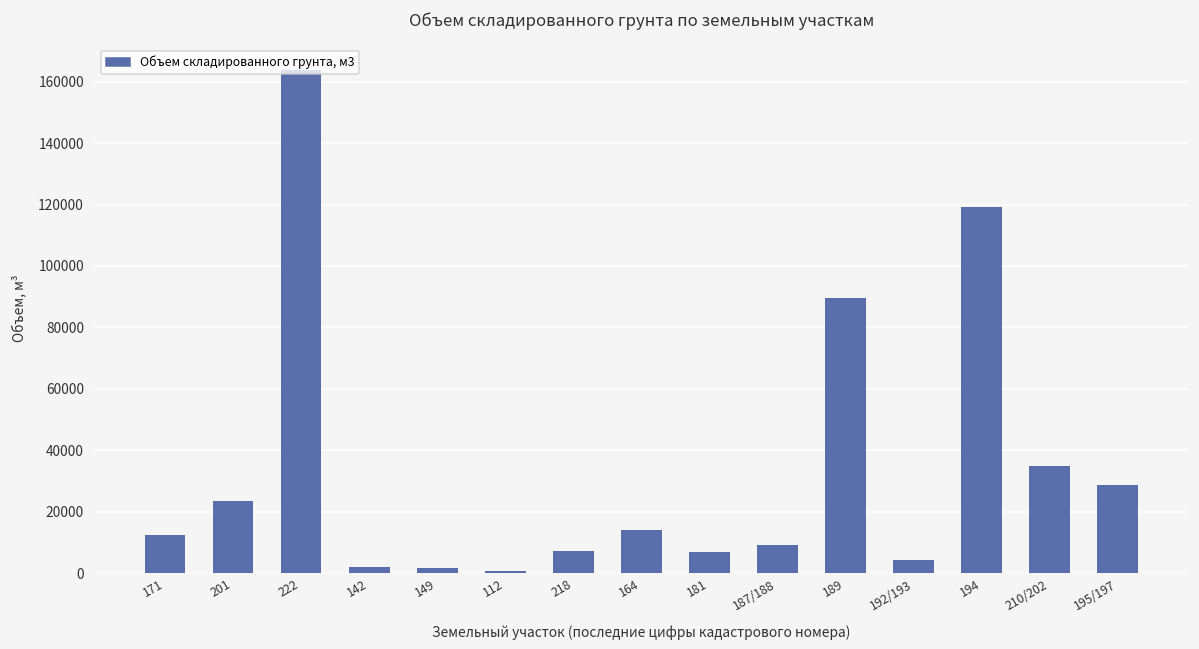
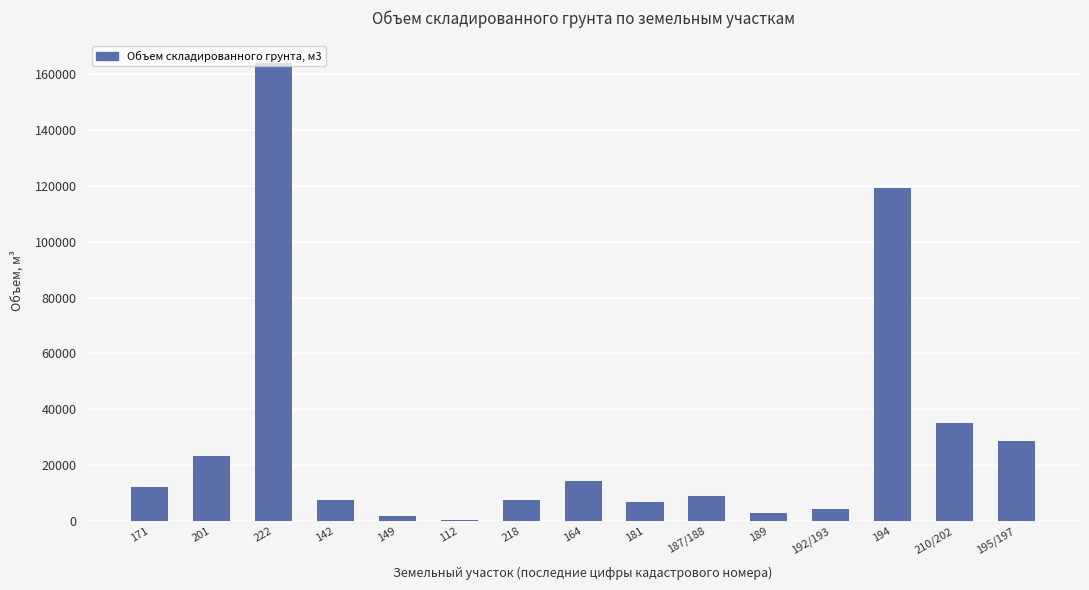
142: 2000 -> 7000
189: 90000 -> 3000
